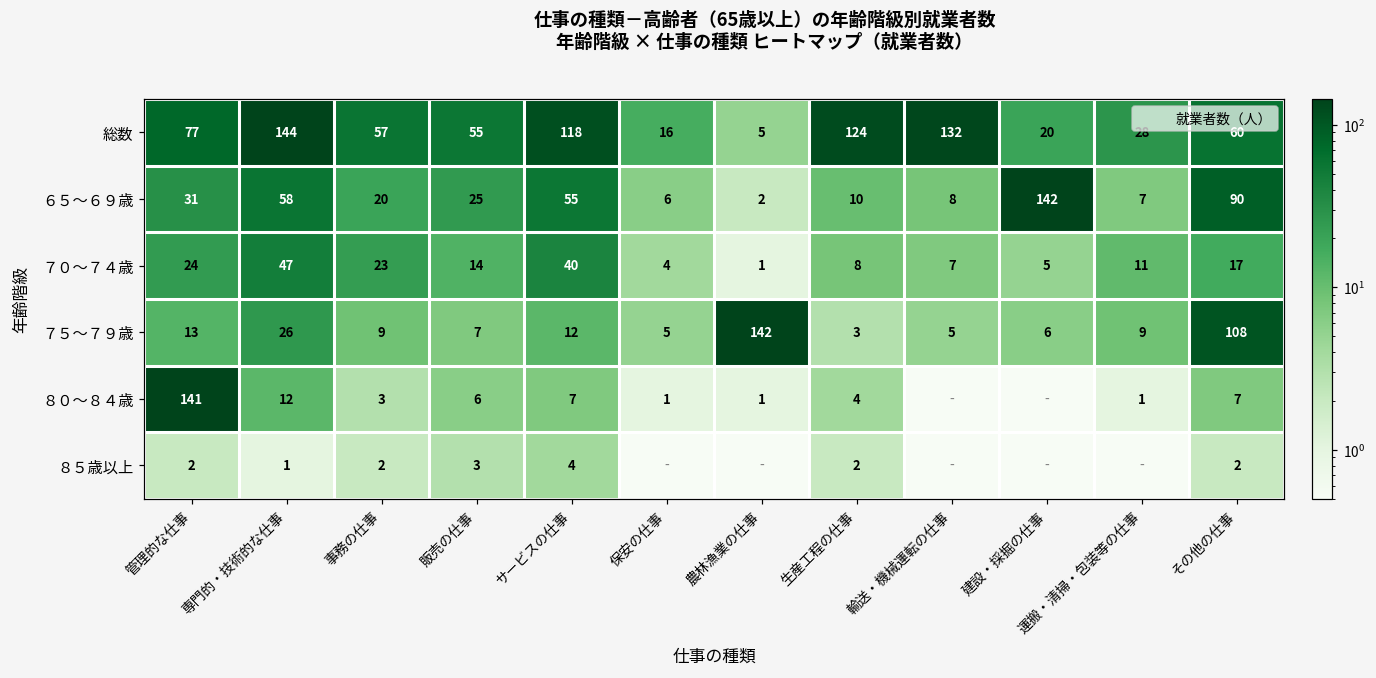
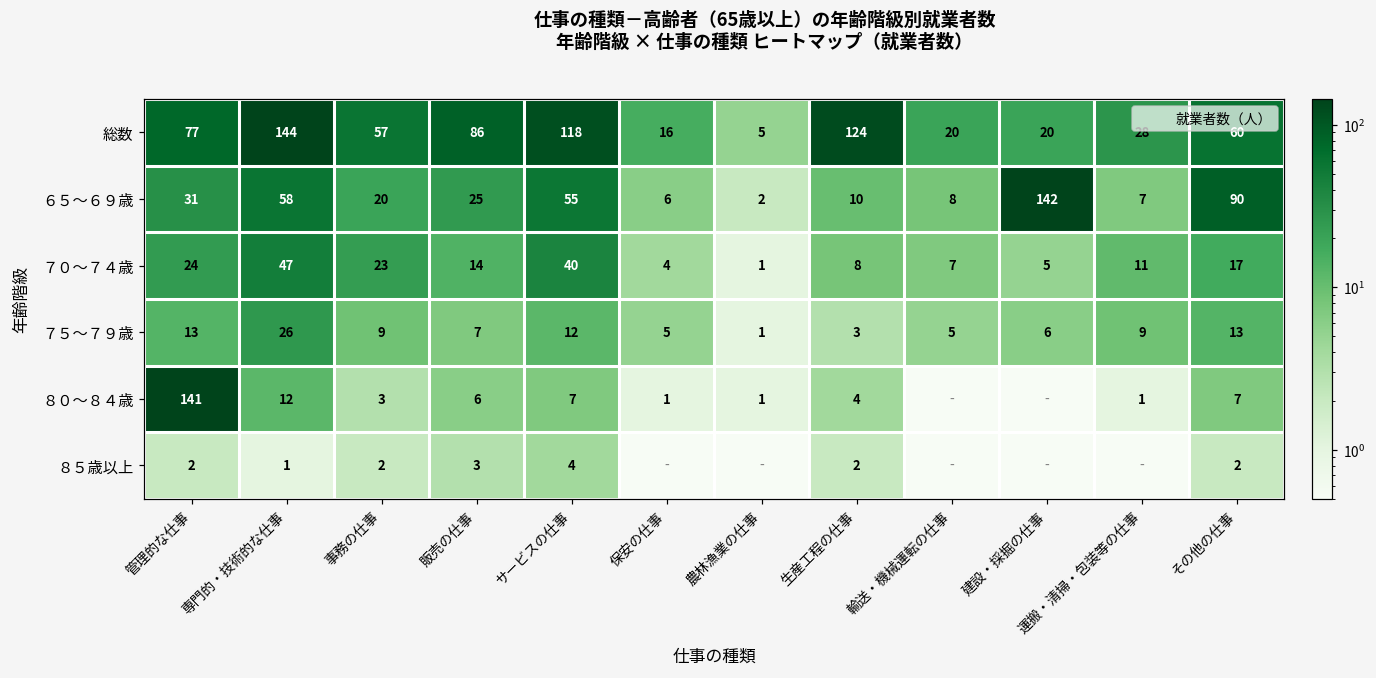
総数, 販売の仕事: 55 -> 86
総数, 輸送・機械運転の仕事: 132 -> 20
７５～７９歳, 農林漁業の仕事: 142 -> 1
７５～７９歳, その他の仕事: 108 -> 13
